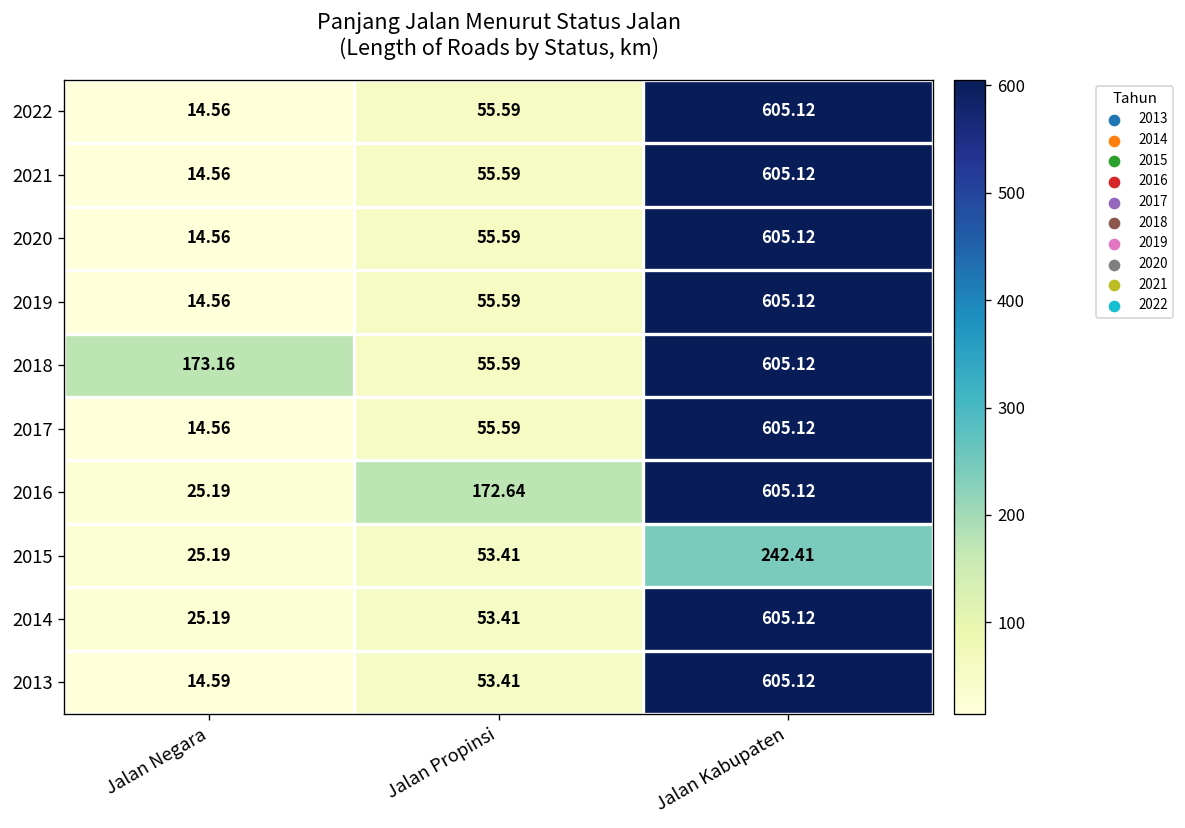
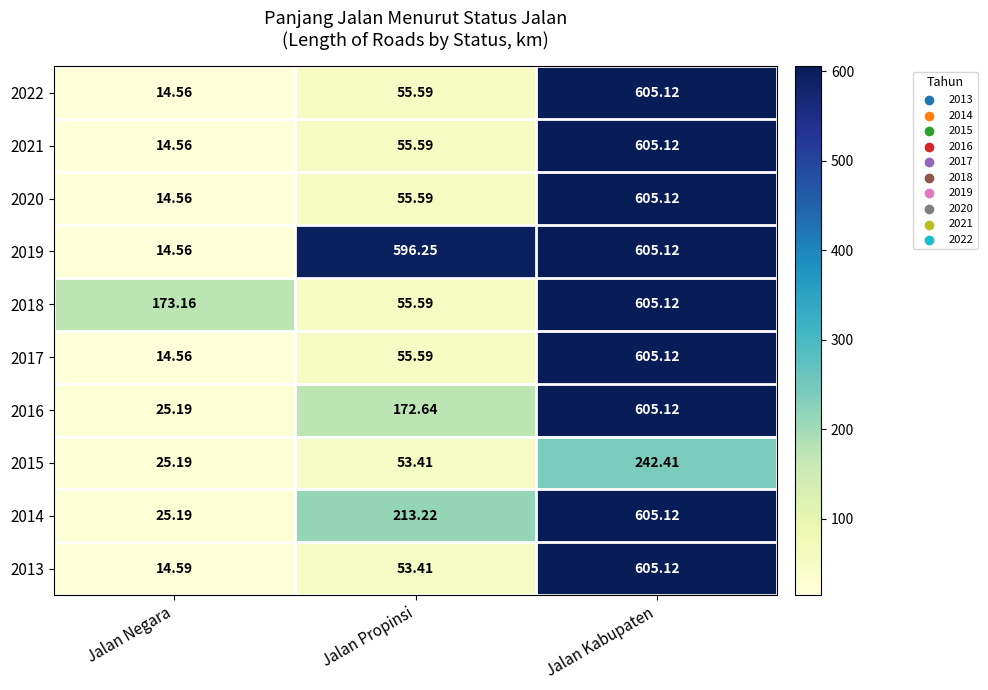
2019, Jalan Propinsi: 55.59 -> 596.25
2014, Jalan Propinsi: 53.41 -> 213.22
